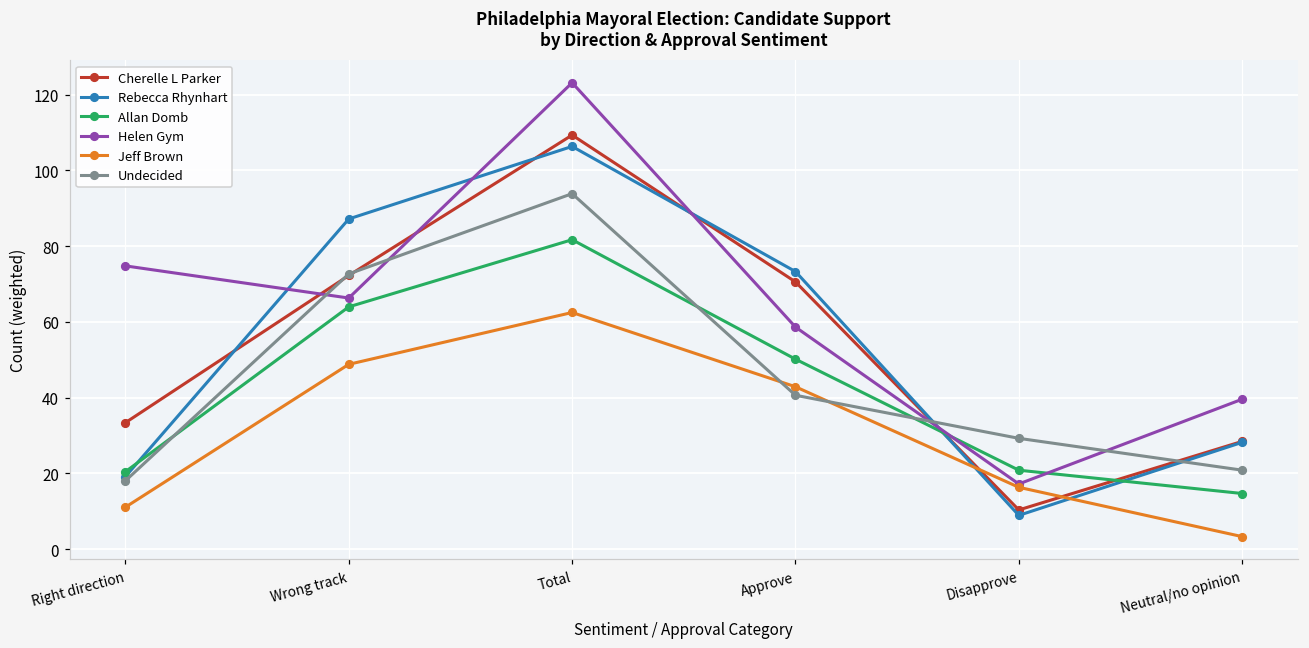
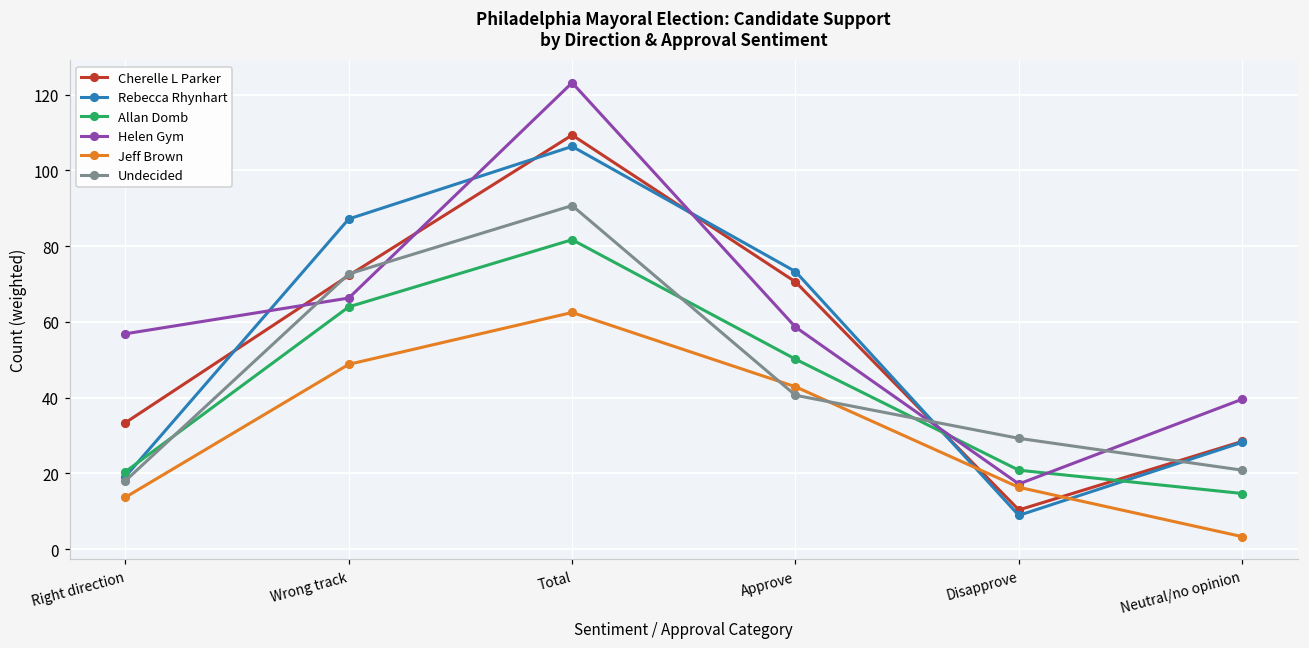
Helen Gym, Right direction: 75 -> 57
Jeff Brown, Right direction: 11 -> 14
Undecided, Total: 94 -> 91
